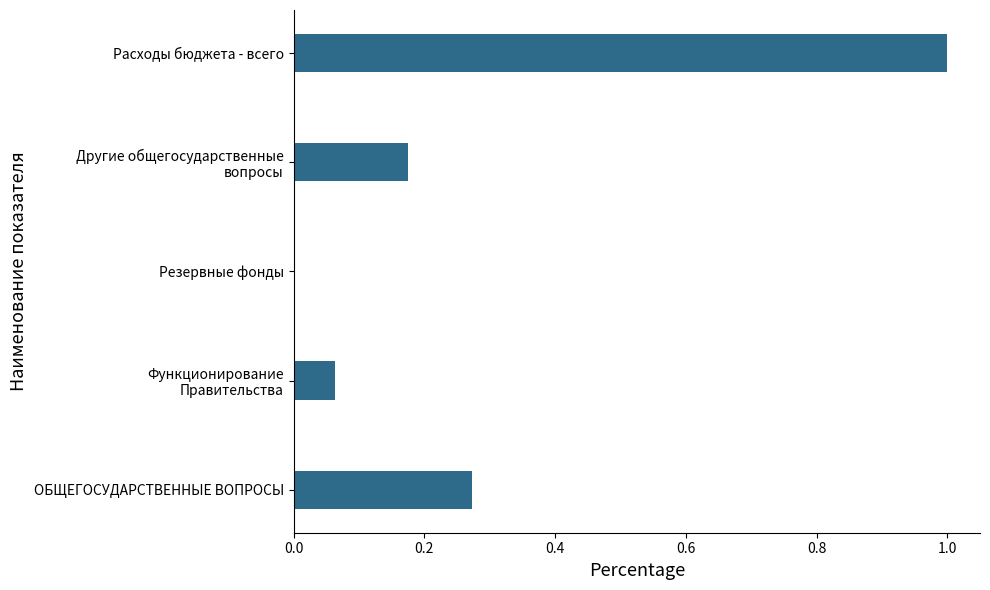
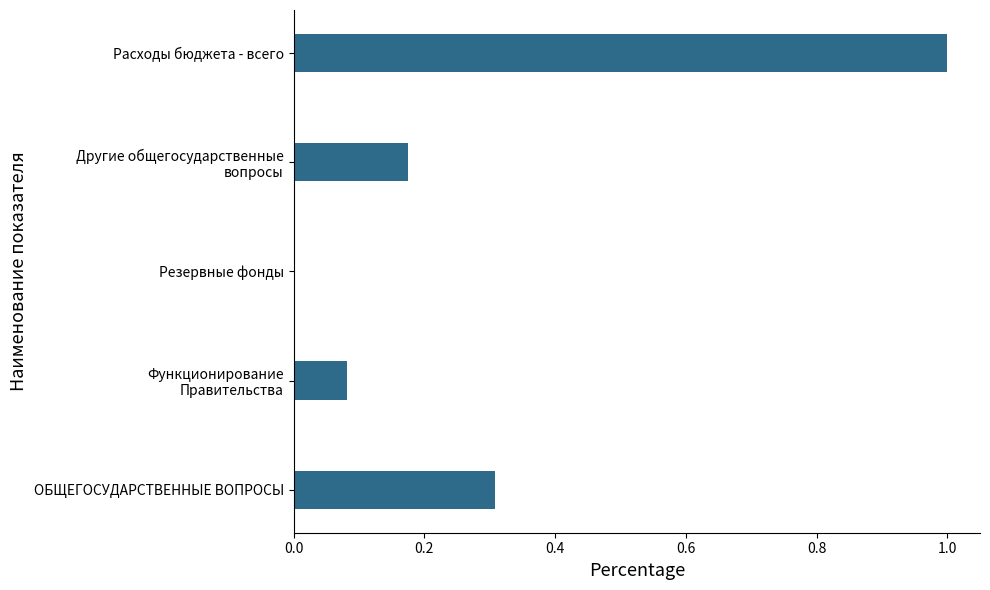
Функционирование Правительства: 0.06 -> 0.08
ОБЩЕГОСУДАРСТВЕННЫЕ ВОПРОСЫ: 0.27 -> 0.31
